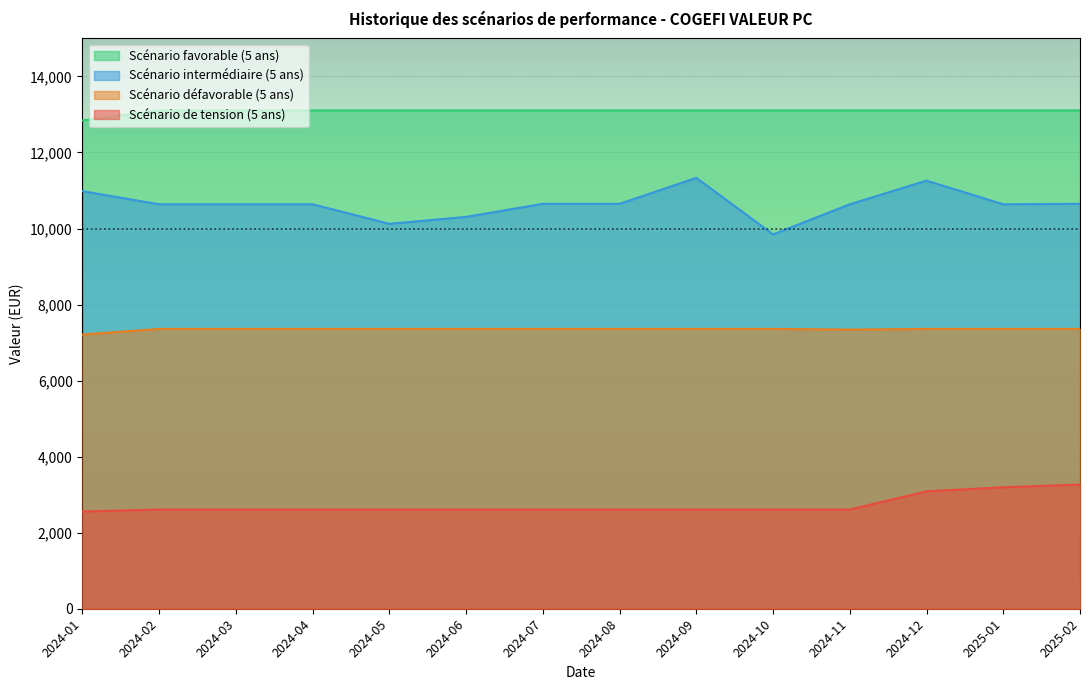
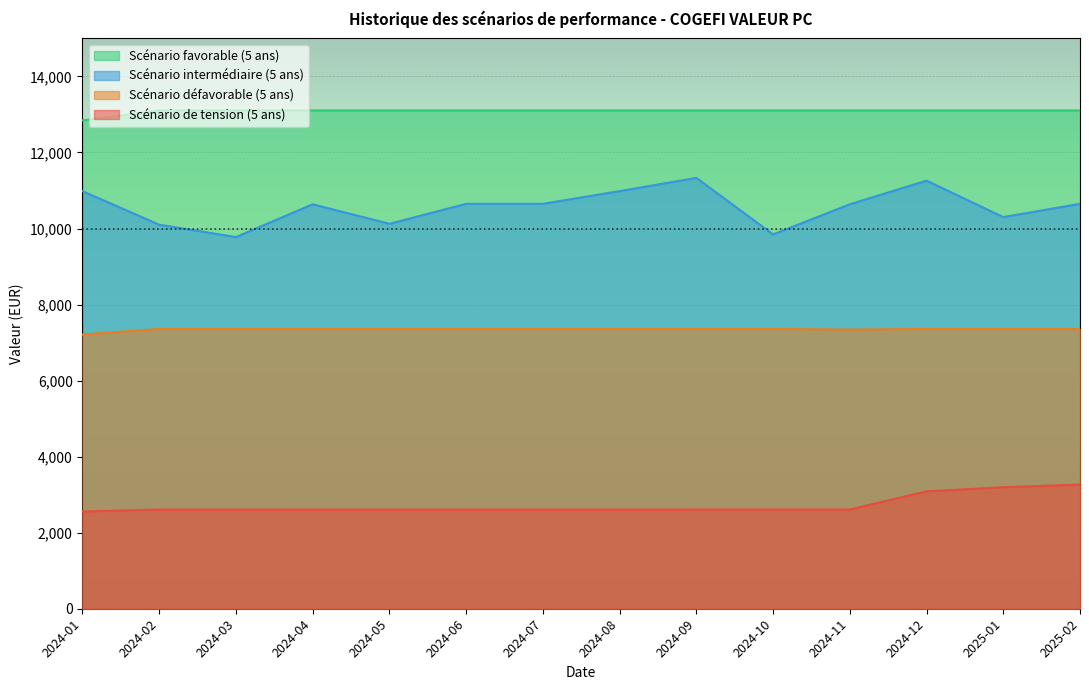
Scénario intermédiaire (5 ans), 2024-02: 10,600 -> 10,100
Scénario intermédiaire (5 ans), 2024-03: 10,600 -> 9,800
Scénario intermédiaire (5 ans), 2024-06: 10,300 -> 10,600
Scénario intermédiaire (5 ans), 2024-08: 10,600 -> 11,000
Scénario intermédiaire (5 ans), 2025-01: 10,600 -> 10,300
